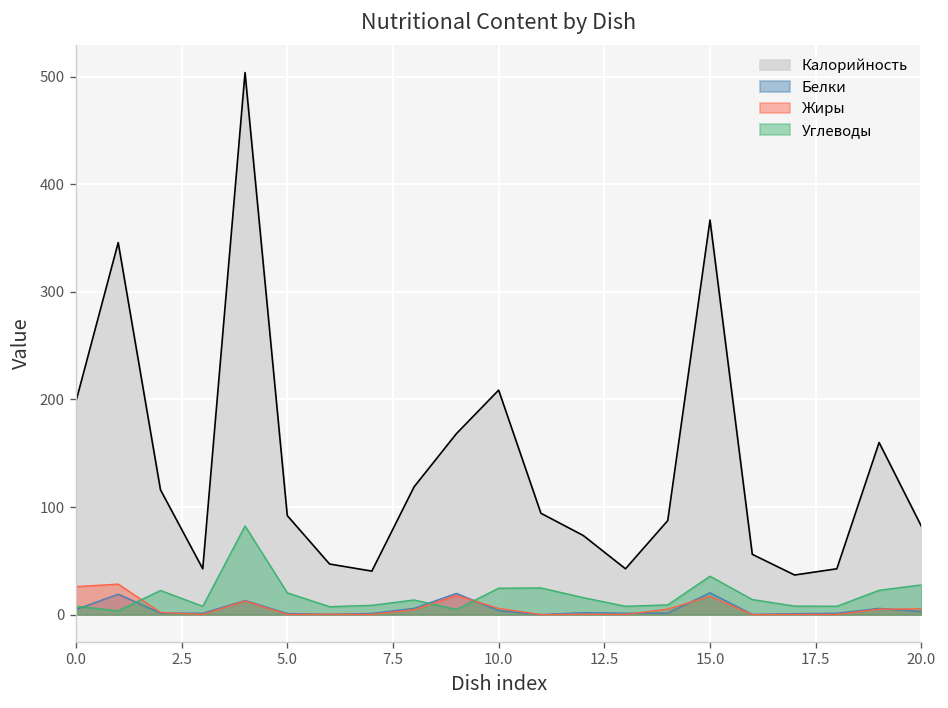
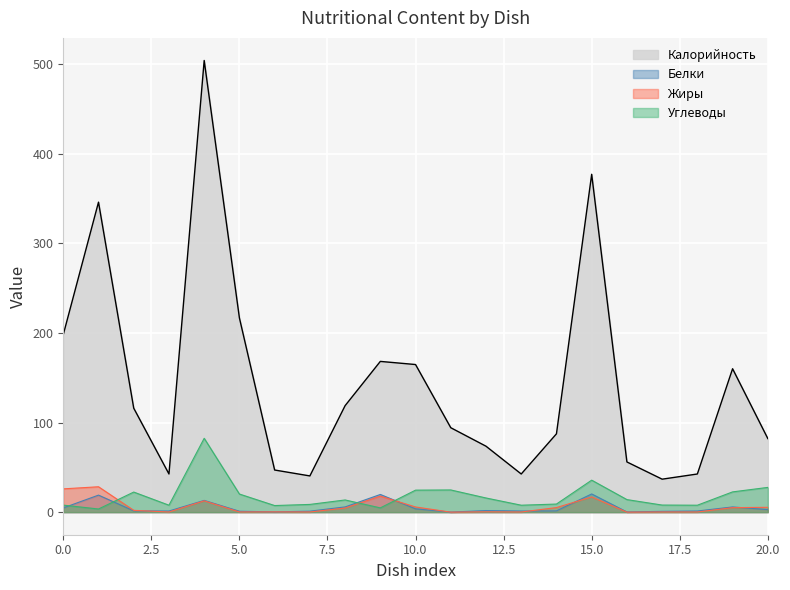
Калорийность, 5.0: 90 -> 220
Калорийность, 10.0: 210 -> 160
Калорийность, 15.0: 370 -> 380
